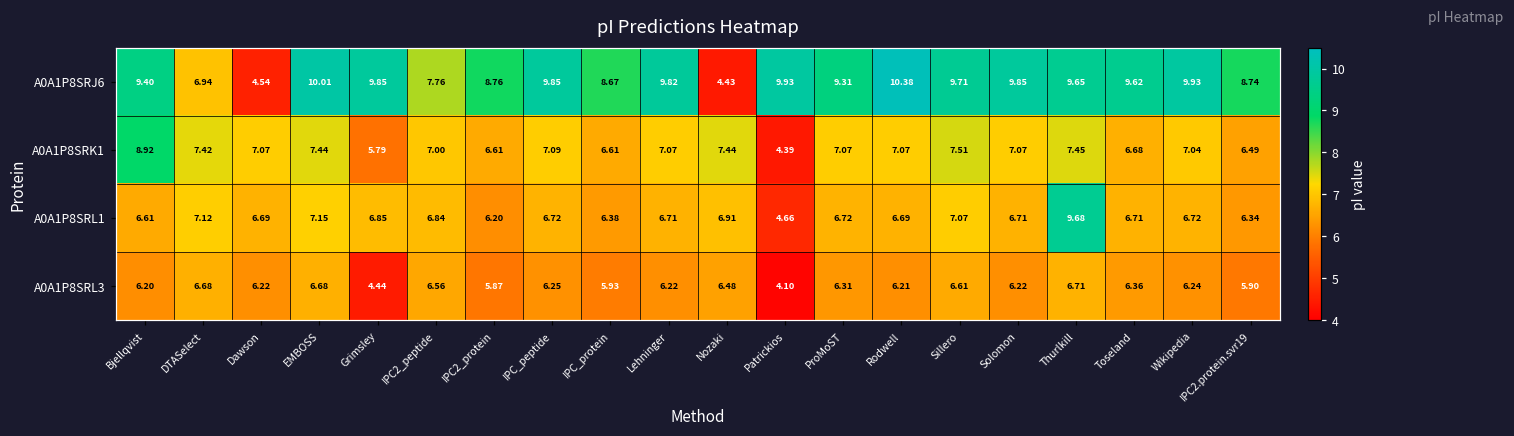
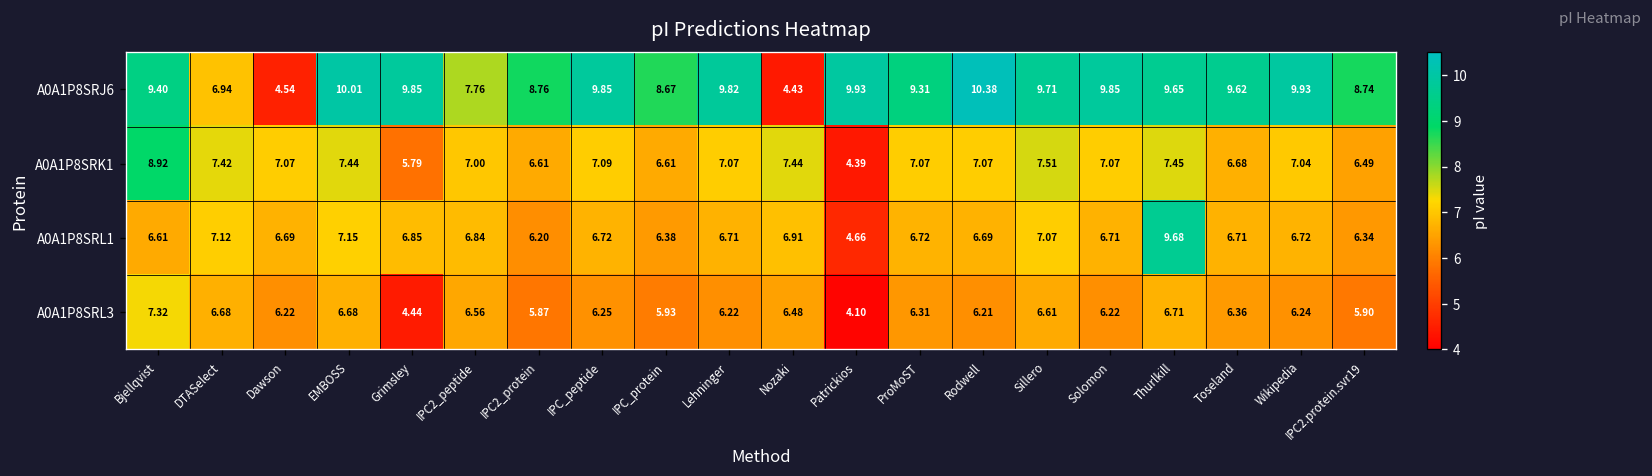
A0A1P8SRL3, Bjellqvist: 6.20 -> 7.32
